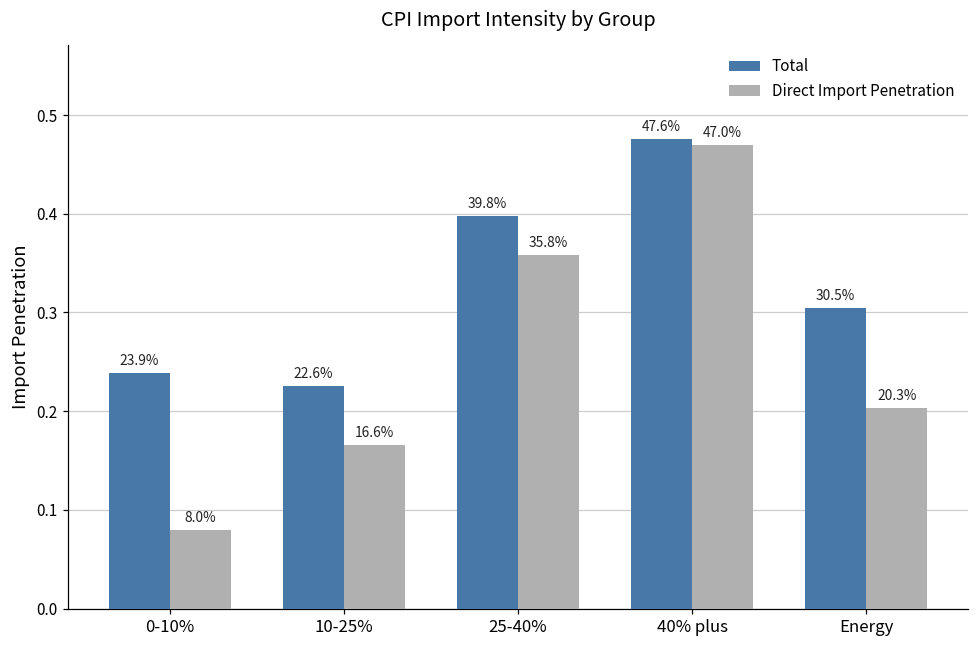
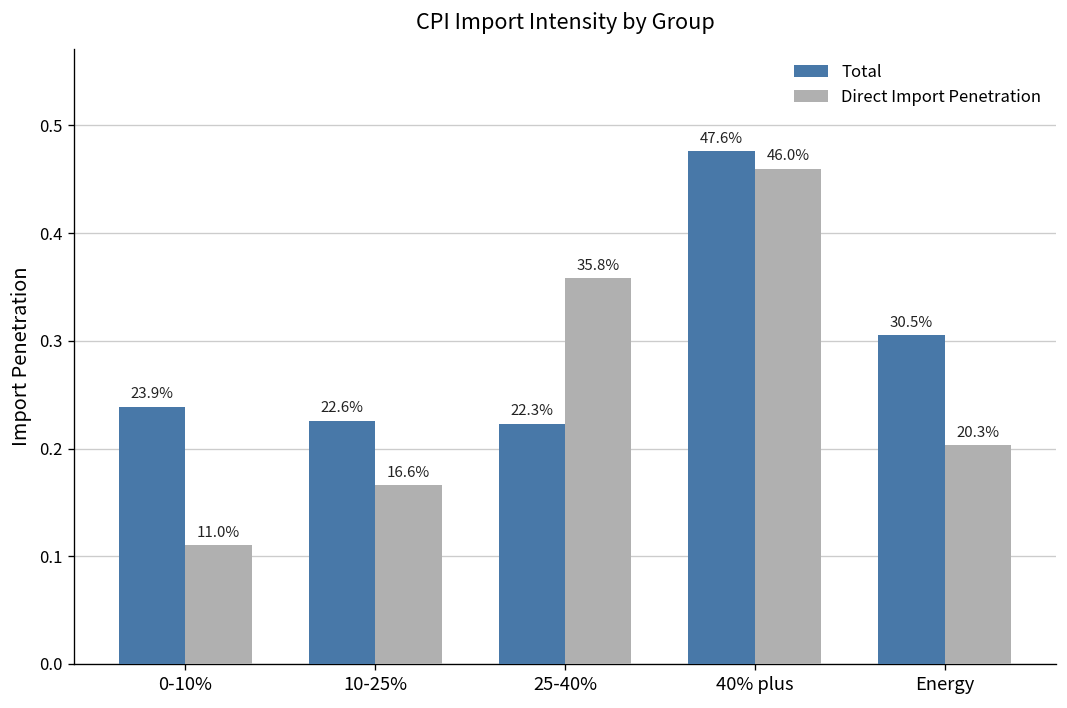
Direct Import Penetration, 0-10%: 8.0% -> 11.0%
Total, 25-40%: 39.8% -> 22.3%
Direct Import Penetration, 40% plus: 47.0% -> 46.0%
